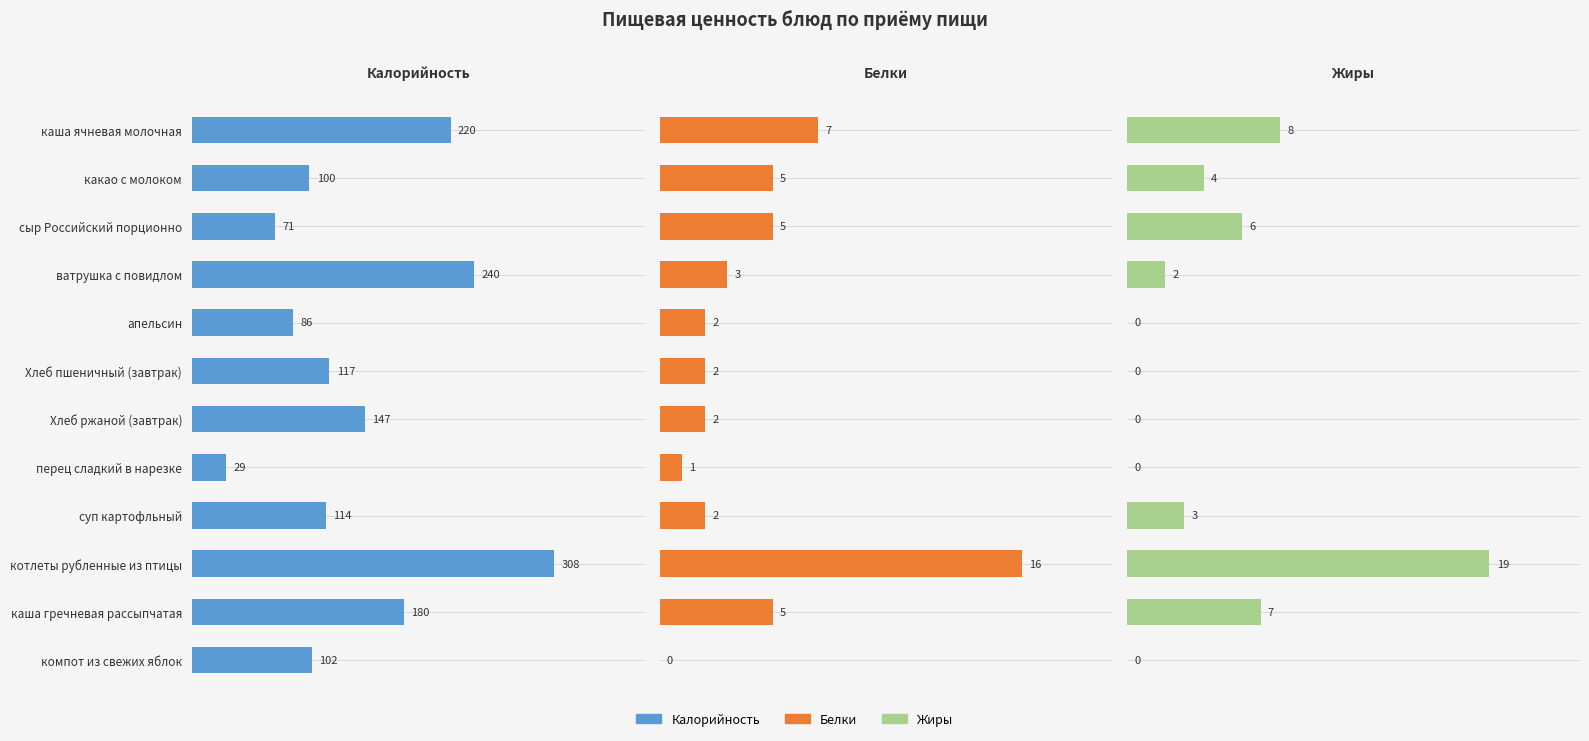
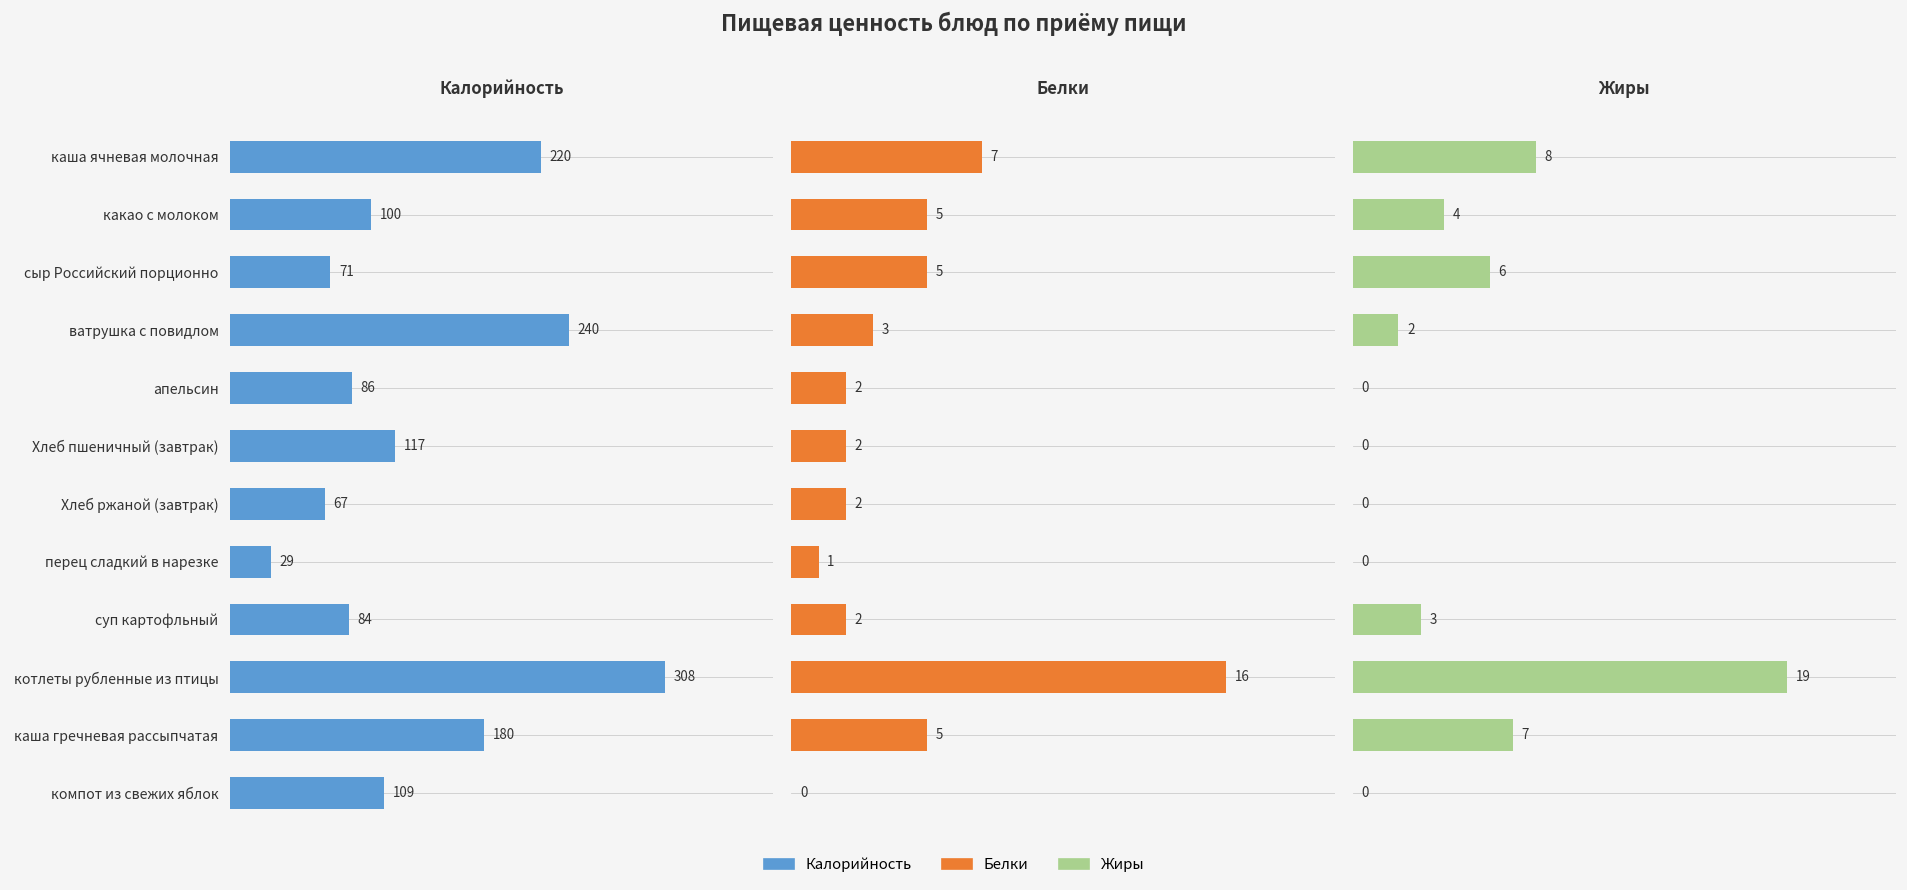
Калорийность, Хлеб ржаной (завтрак): 147 -> 67
Калорийность, суп картофльный: 114 -> 84
Калорийность, компот из свежих яблок: 102 -> 109
